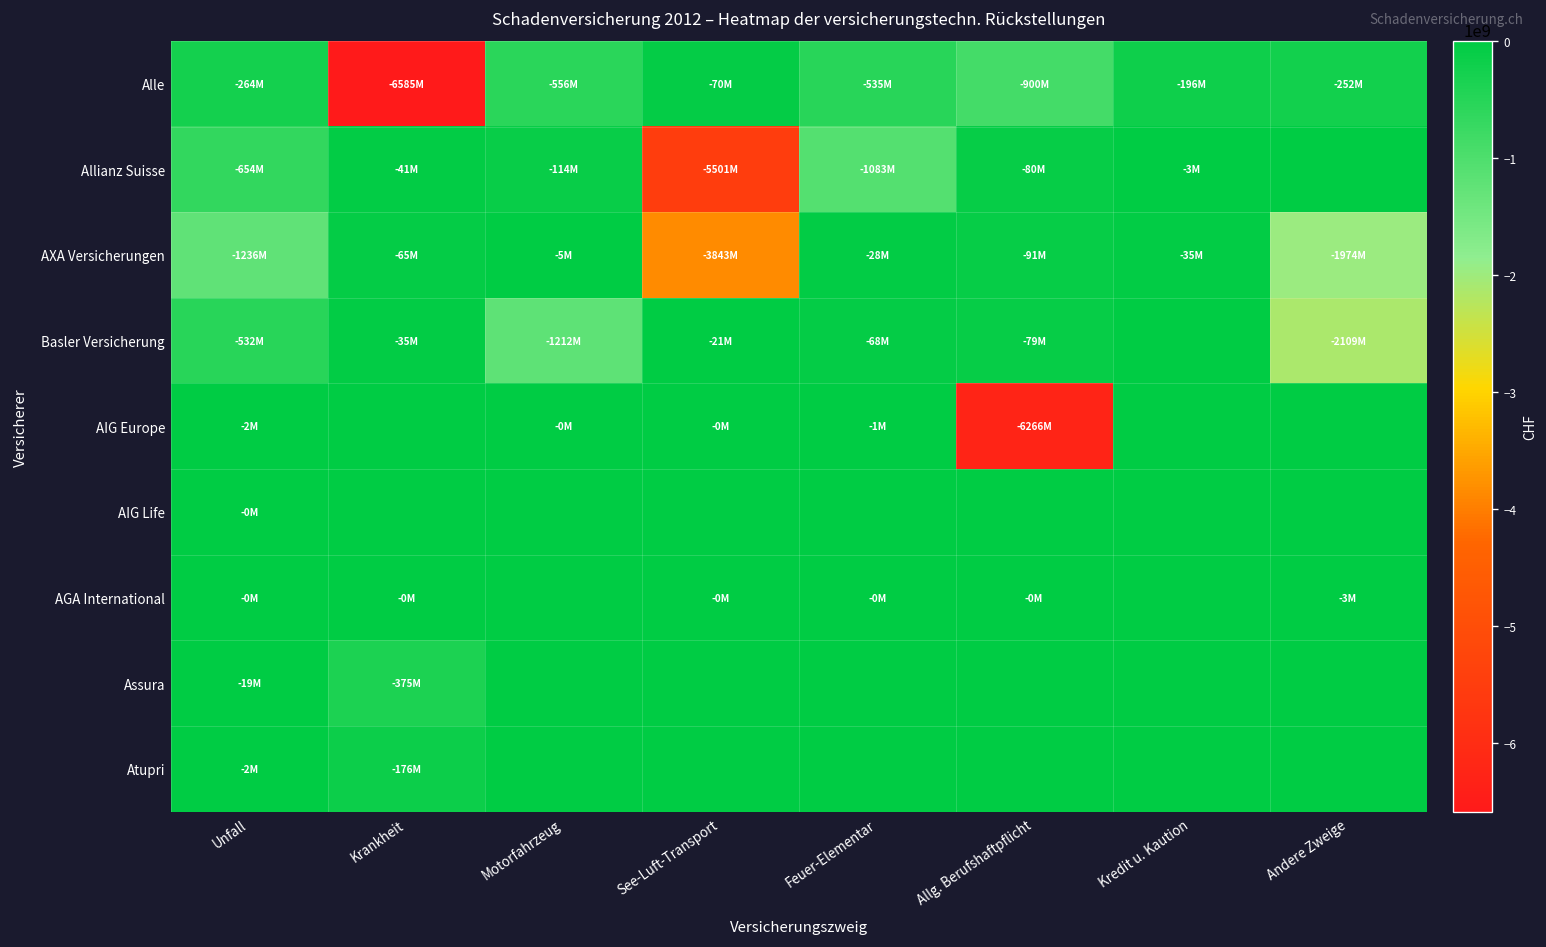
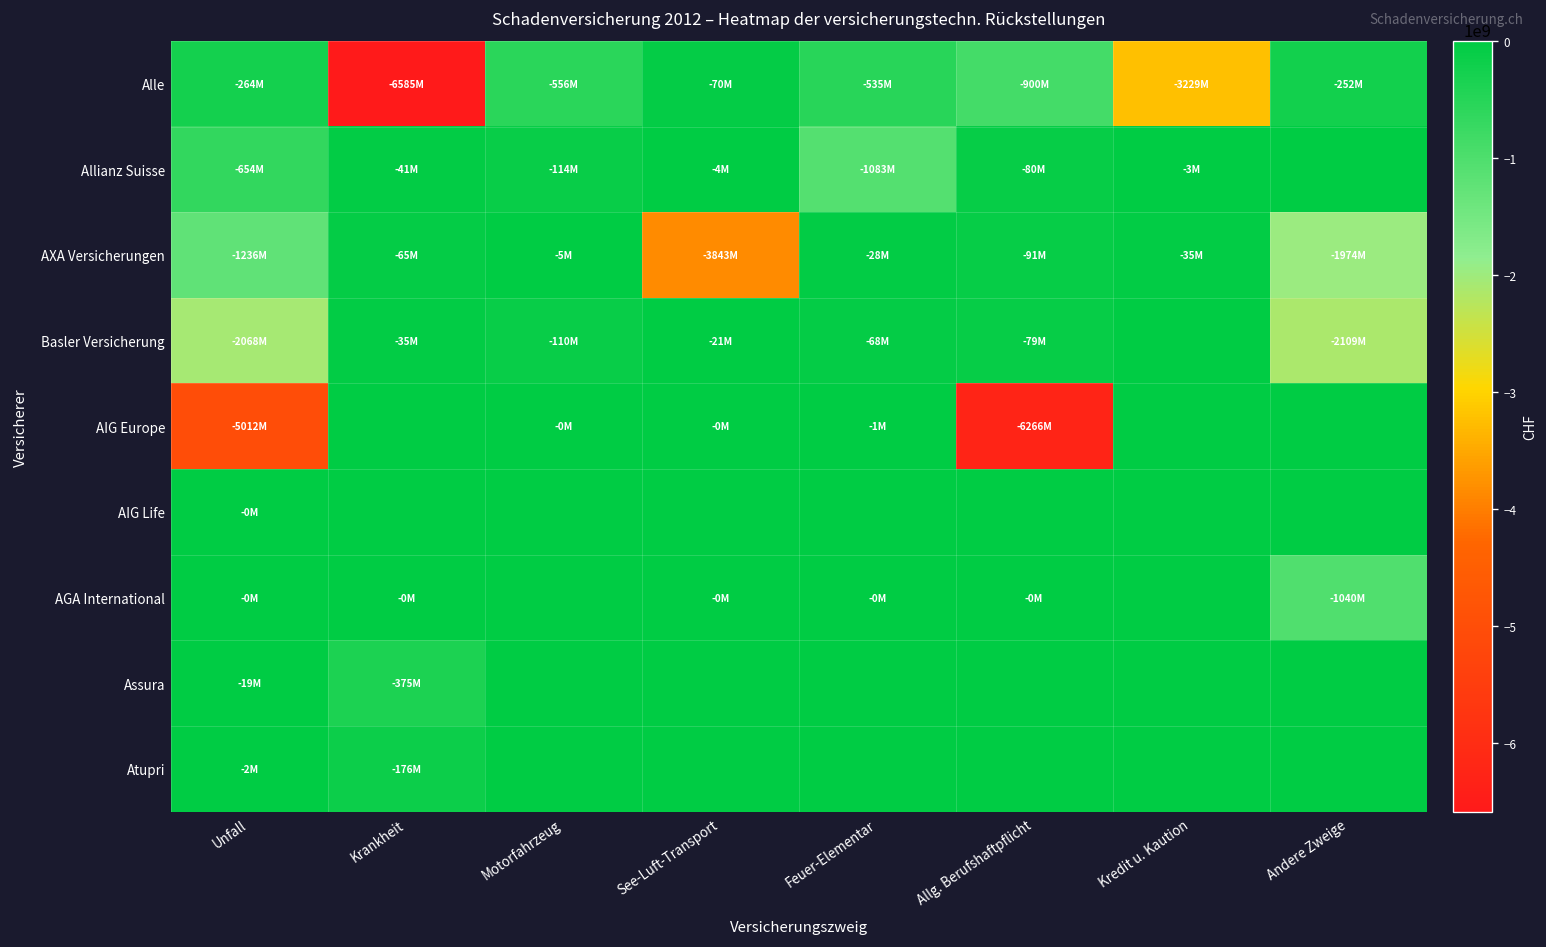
Alle, Kredit u. Kaution: -196M -> -3229M
Allianz Suisse, See-Luft-Transport: -5501M -> -4M
Basler Versicherung, Unfall: -532M -> -2068M
Basler Versicherung, Motorfahrzeug: -1212M -> -110M
AIG Europe, Unfall: -2M -> -5012M
AGA International, Andere Zweige: -3M -> -1040M
